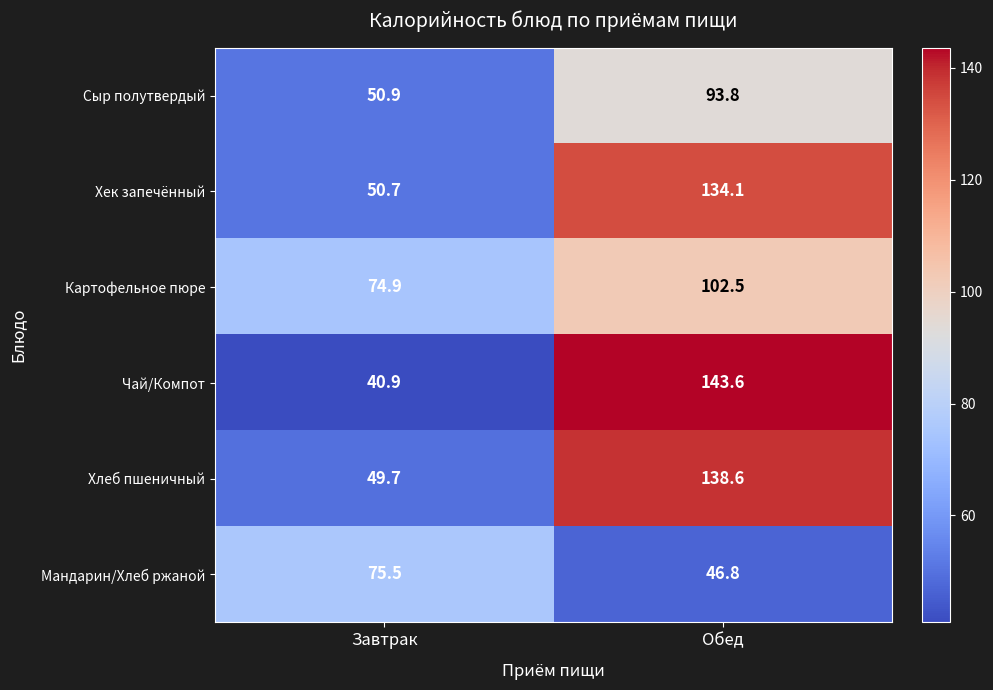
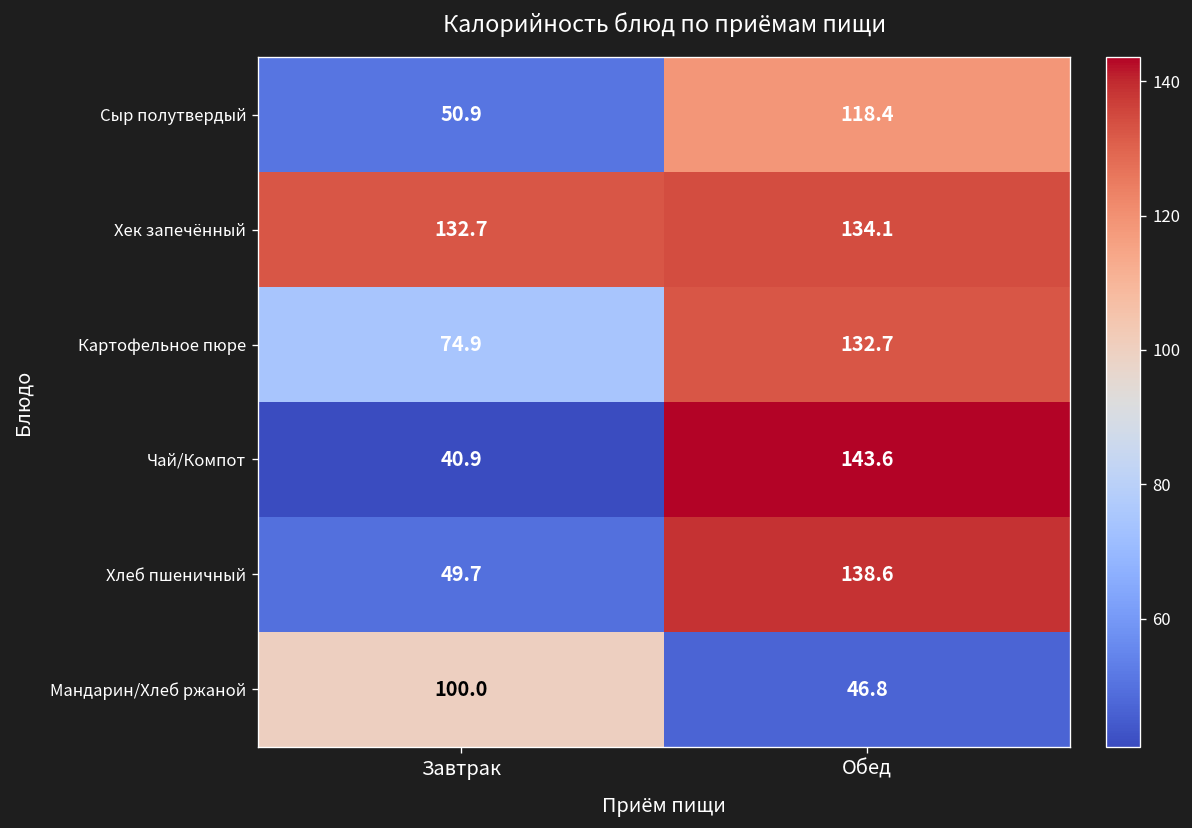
Сыр полутвердый, Обед: 93.8 -> 118.4
Хек запечённый, Завтрак: 50.7 -> 132.7
Картофельное пюре, Обед: 102.5 -> 132.7
Мандарин/Хлеб ржаной, Завтрак: 75.5 -> 100.0
